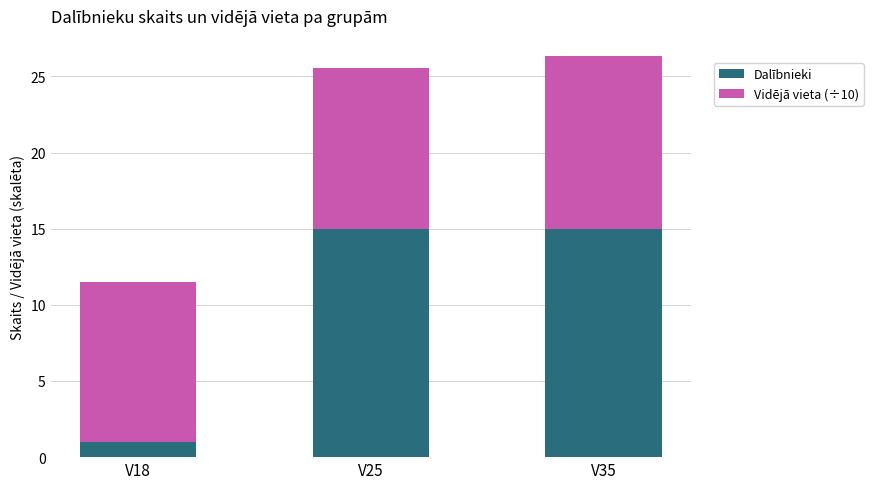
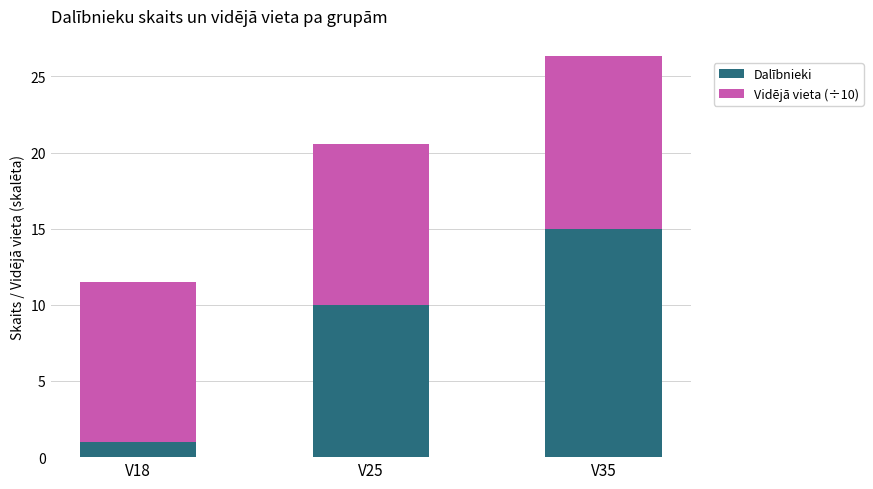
Dalībnieki, V25: 15 -> 10
